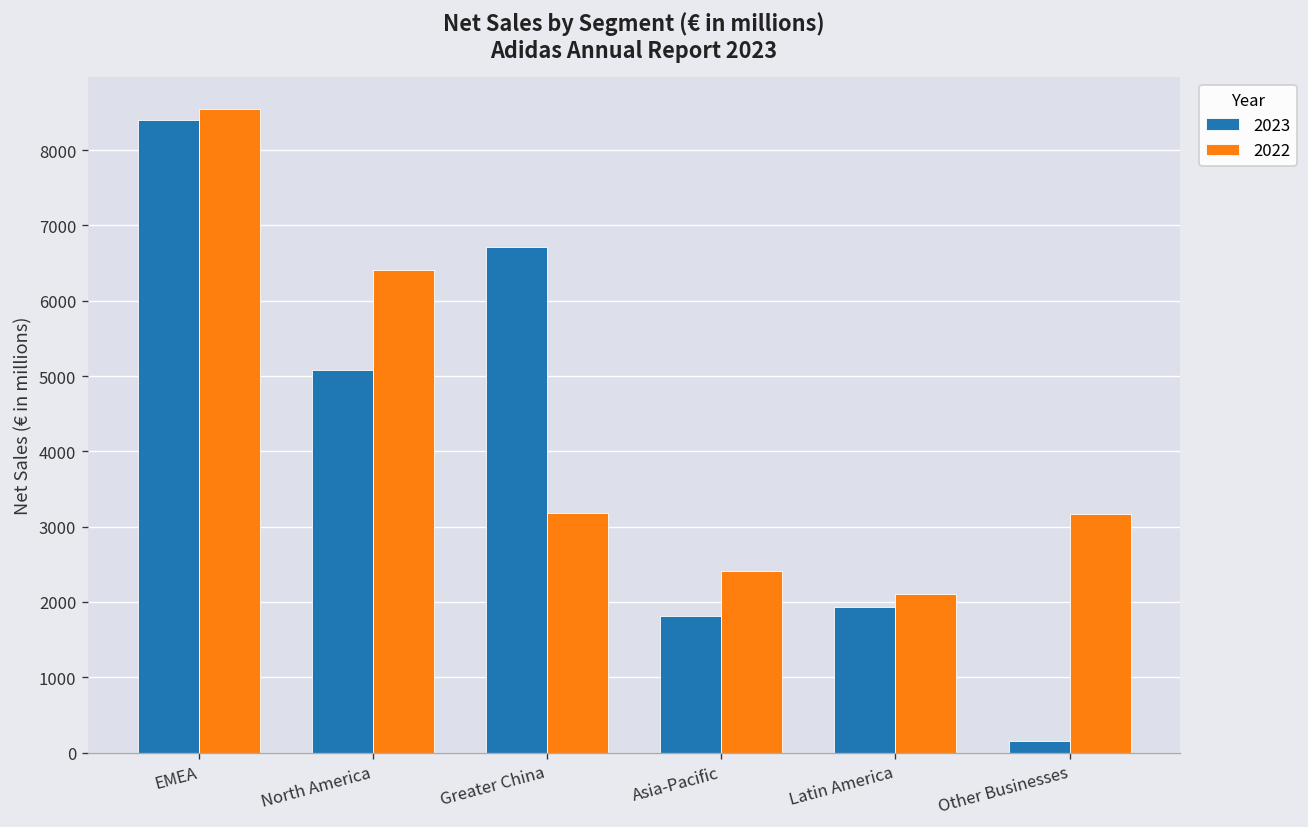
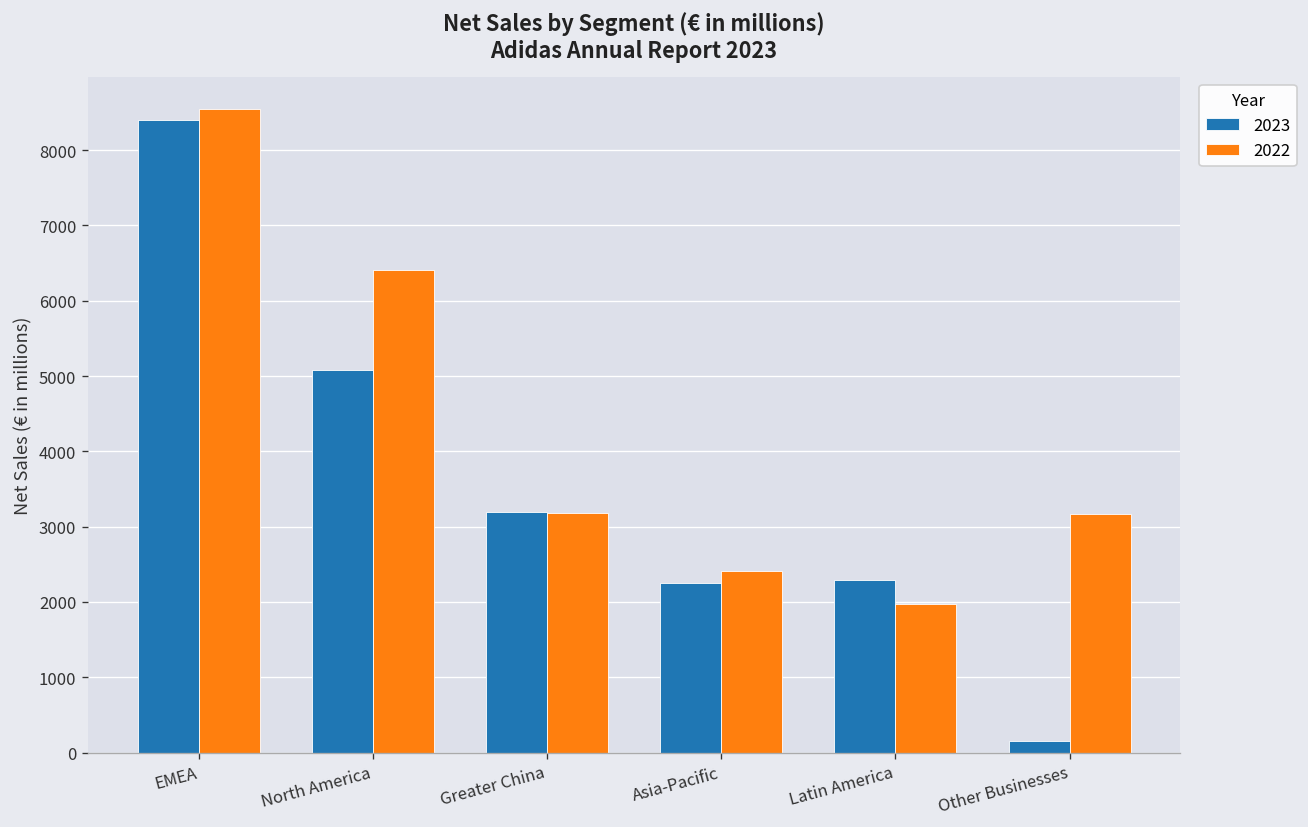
2023, Greater China: 6700 -> 3200
2023, Asia-Pacific: 1800 -> 2300
2023, Latin America: 1900 -> 2300
2022, Latin America: 2100 -> 2000
